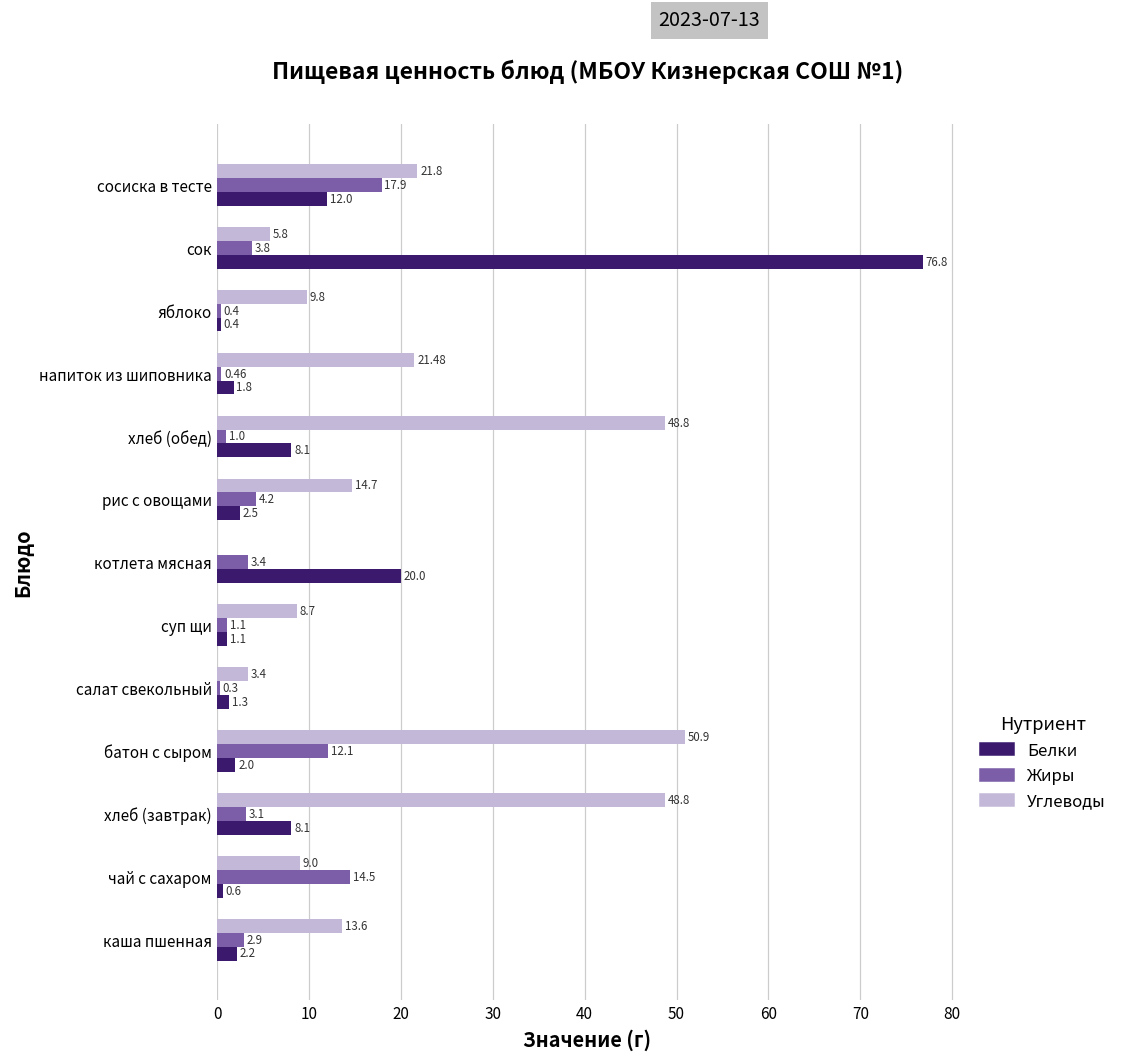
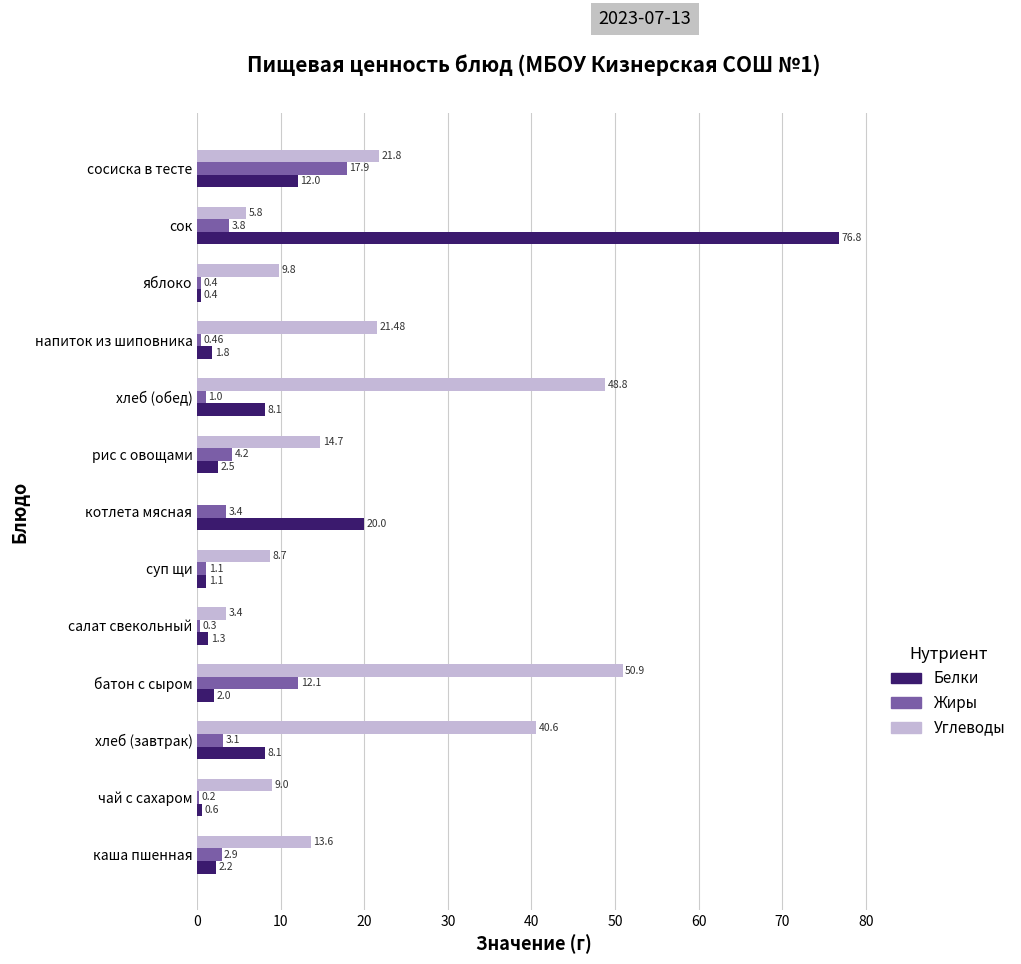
Углеводы, хлеб (завтрак): 48.8 -> 40.6
Жиры, чай с сахаром: 14.5 -> 0.2
